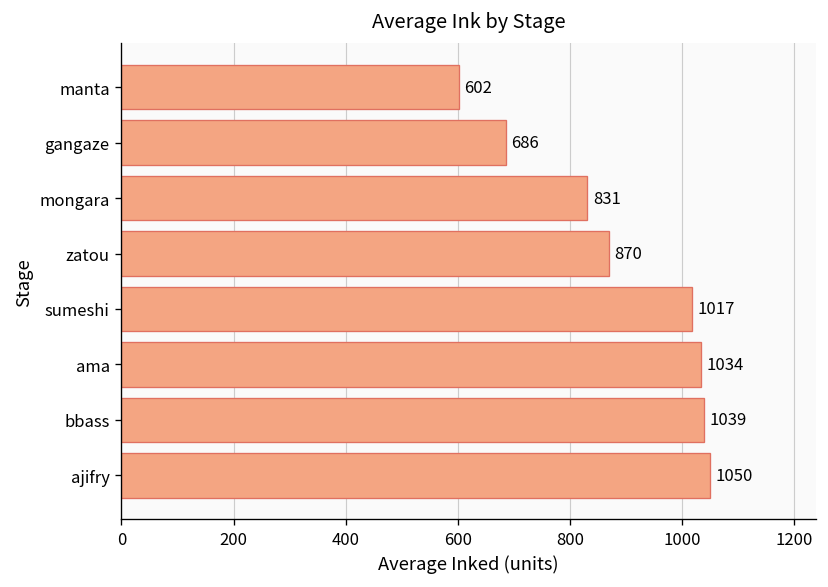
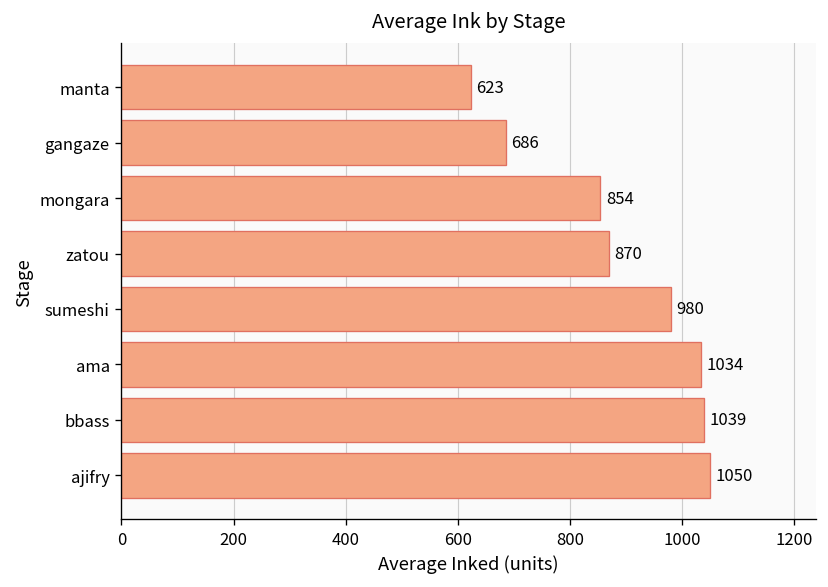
manta: 602 -> 623
mongara: 831 -> 854
sumeshi: 1017 -> 980
